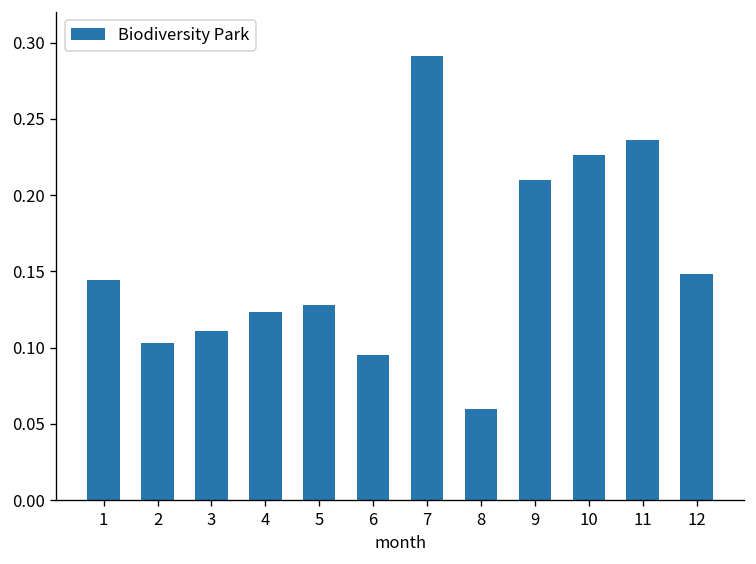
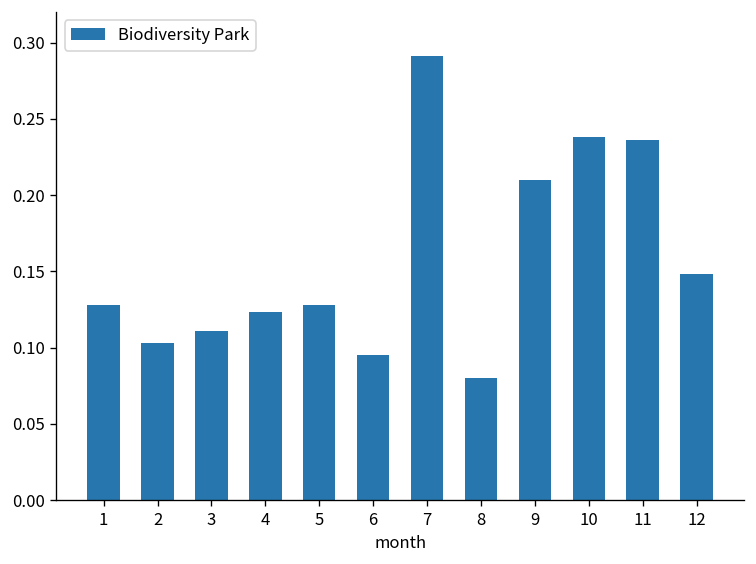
1: 0.144 -> 0.128
8: 0.06 -> 0.08
10: 0.226 -> 0.238
